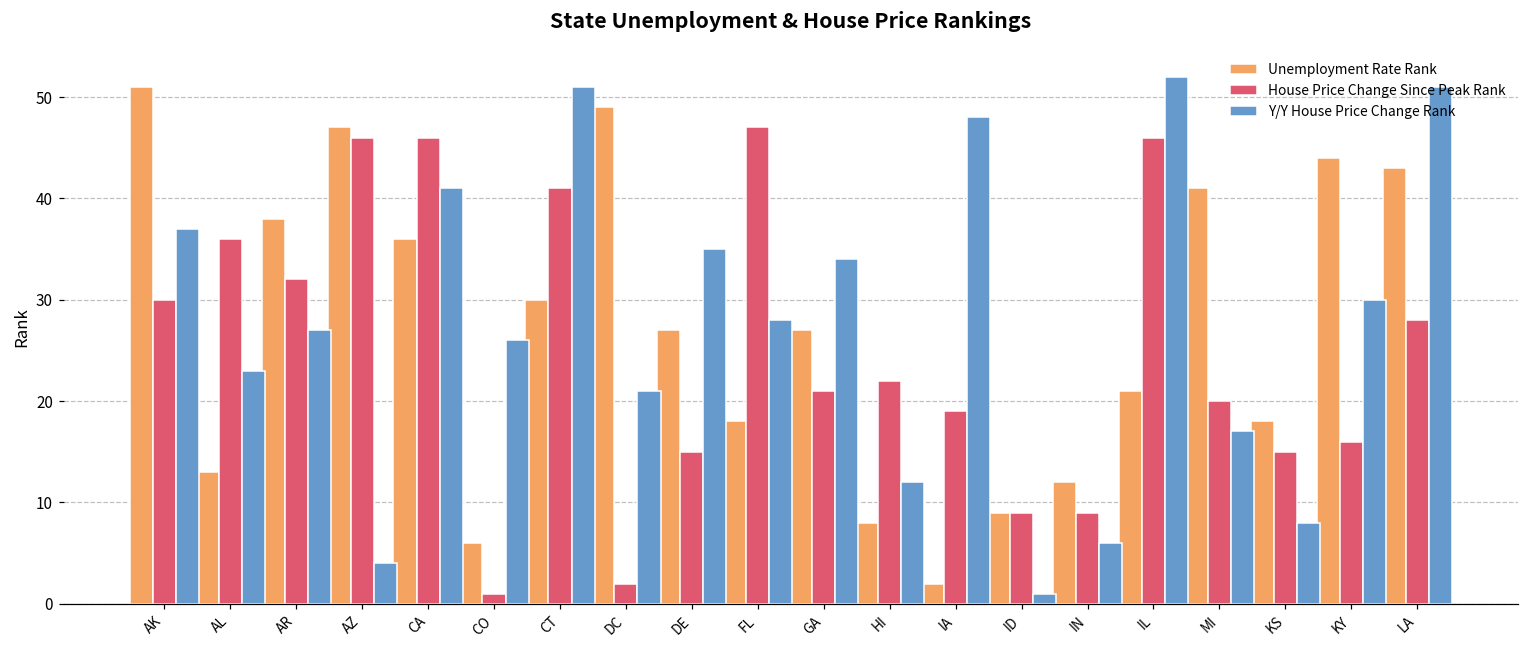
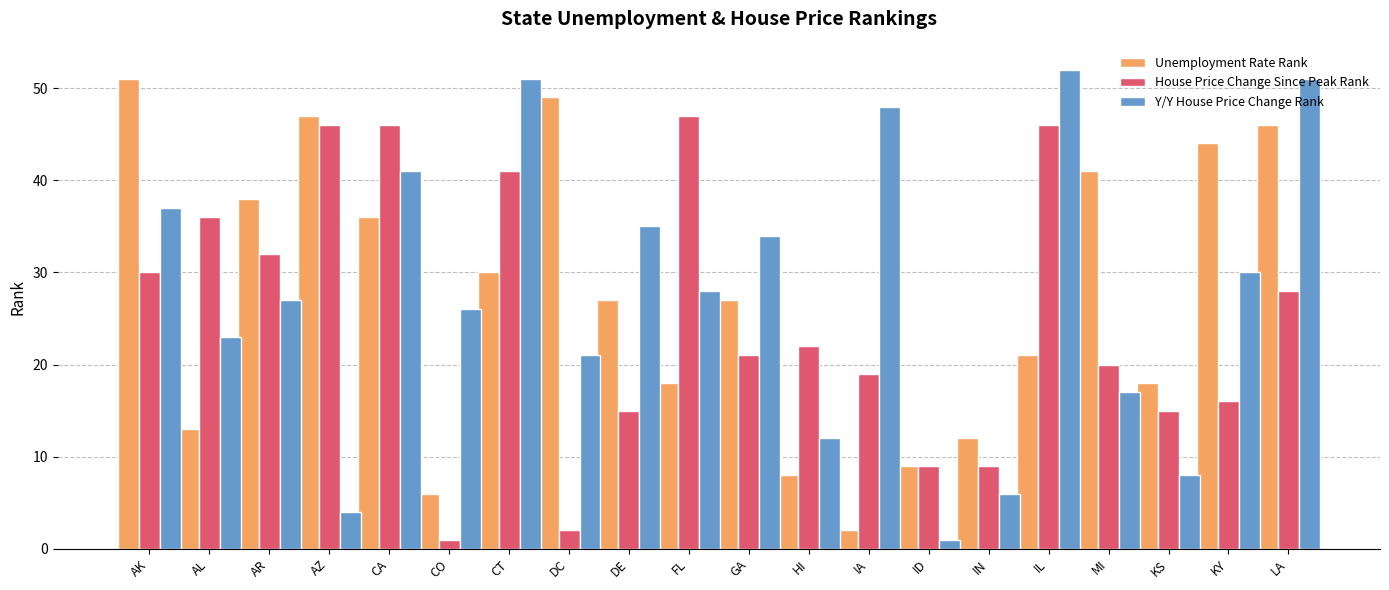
Unemployment Rate Rank, LA: 43 -> 46
